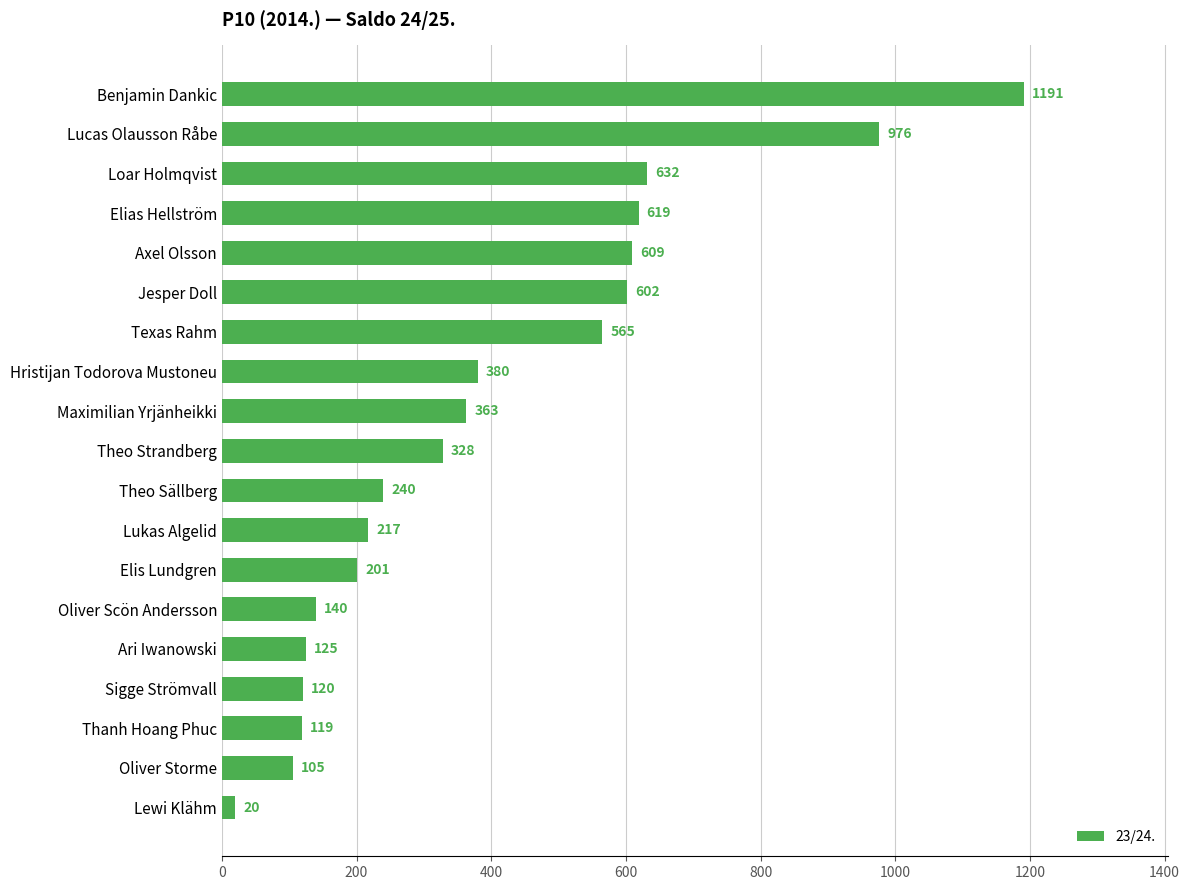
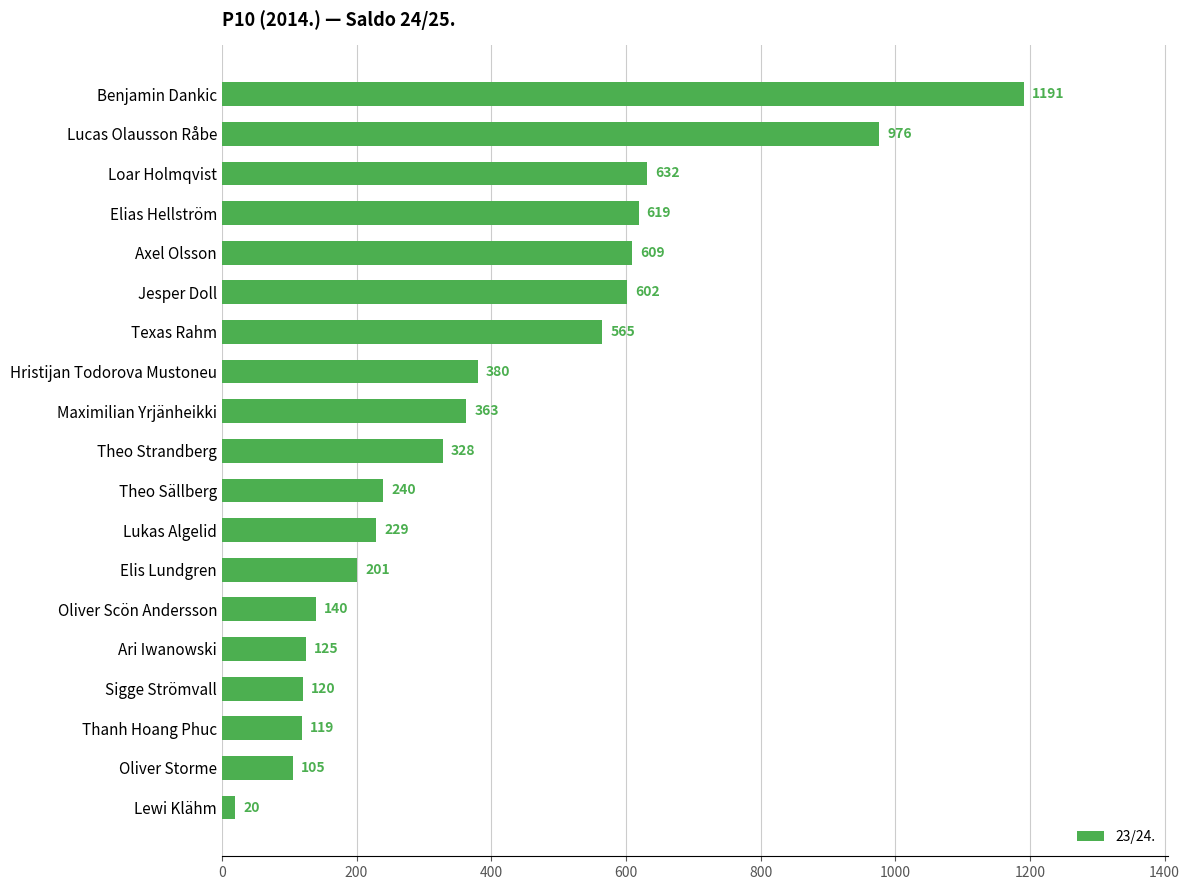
Lukas Algelid: 217 -> 229
